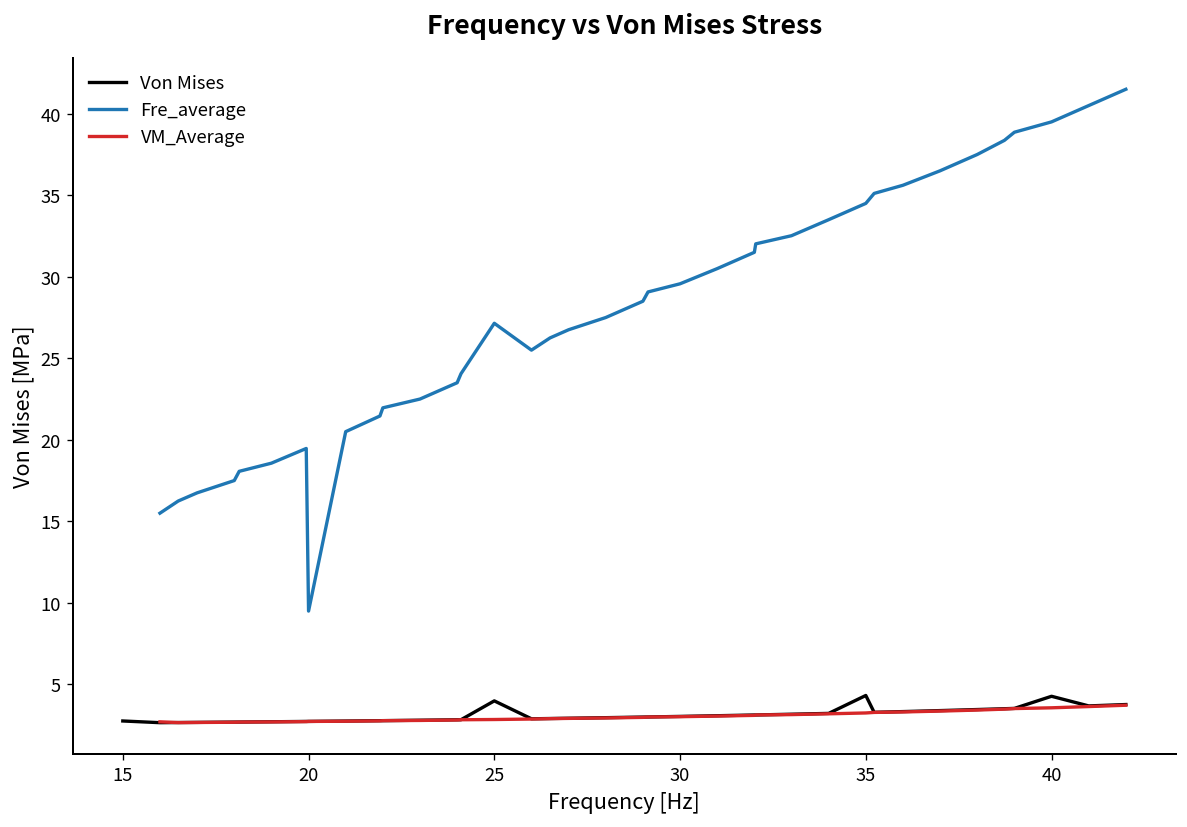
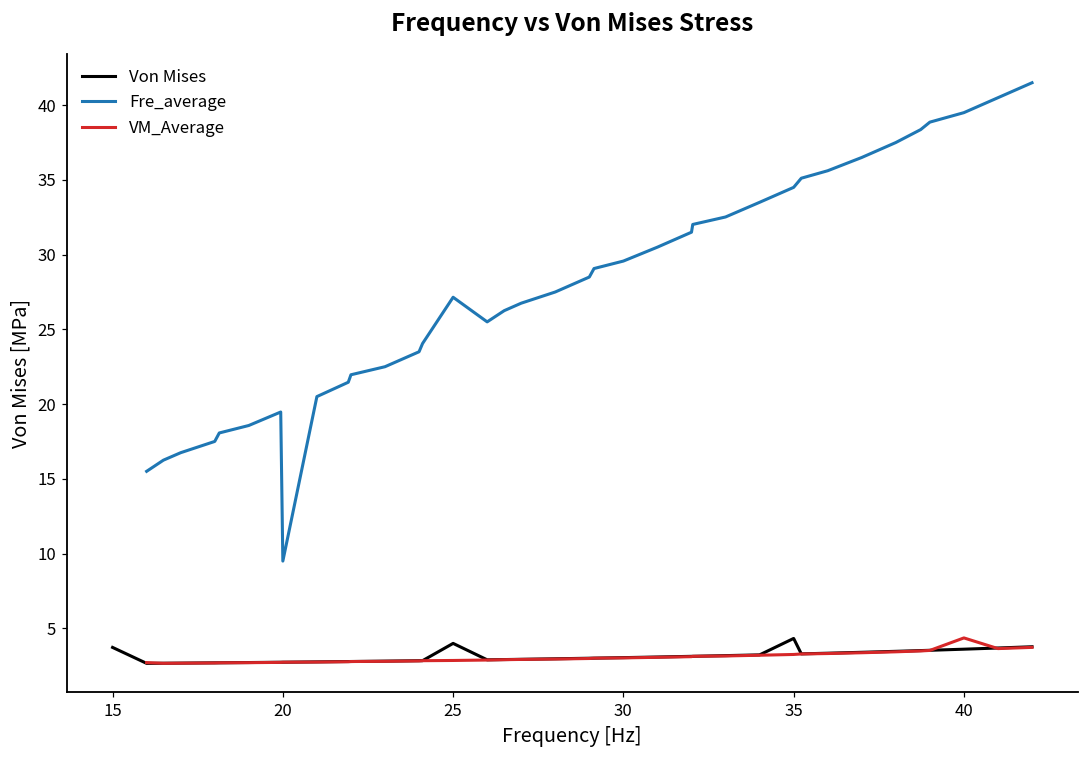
Von Mises, 15: 2.8 -> 3.7
Von Mises, 40: 4.3 -> 3.6
VM_Average, 40: 3.6 -> 4.4
